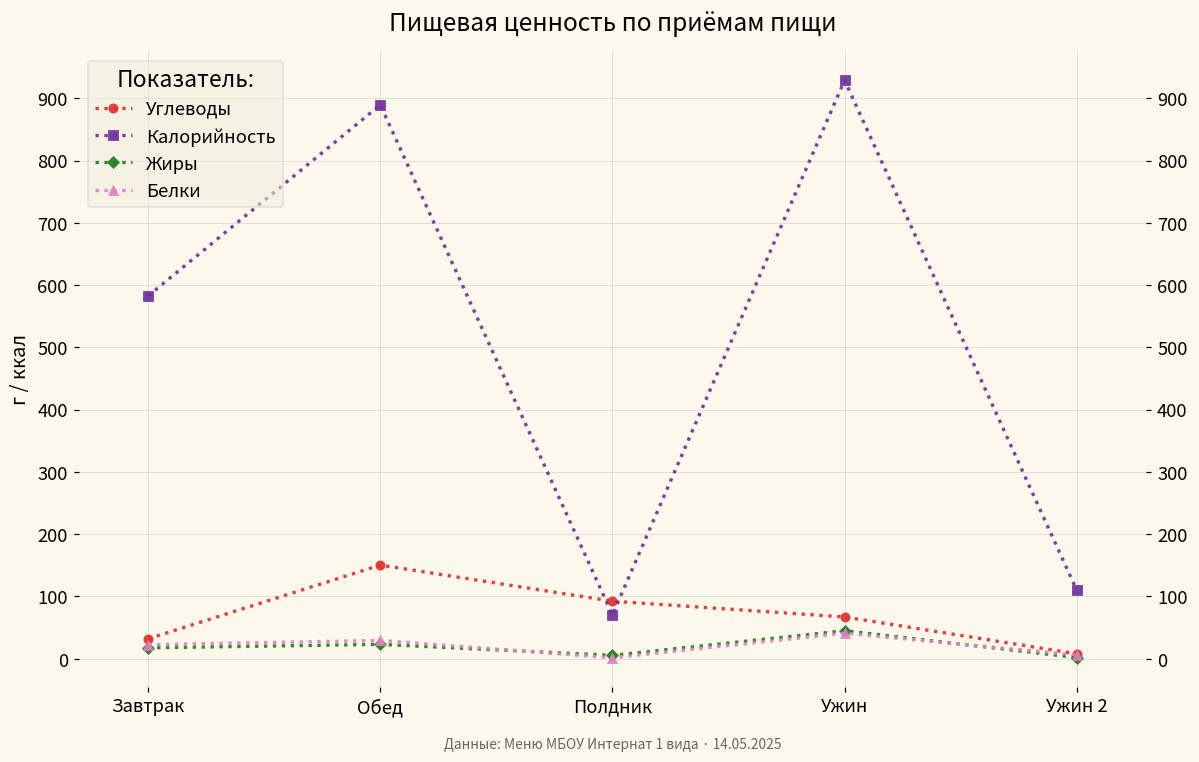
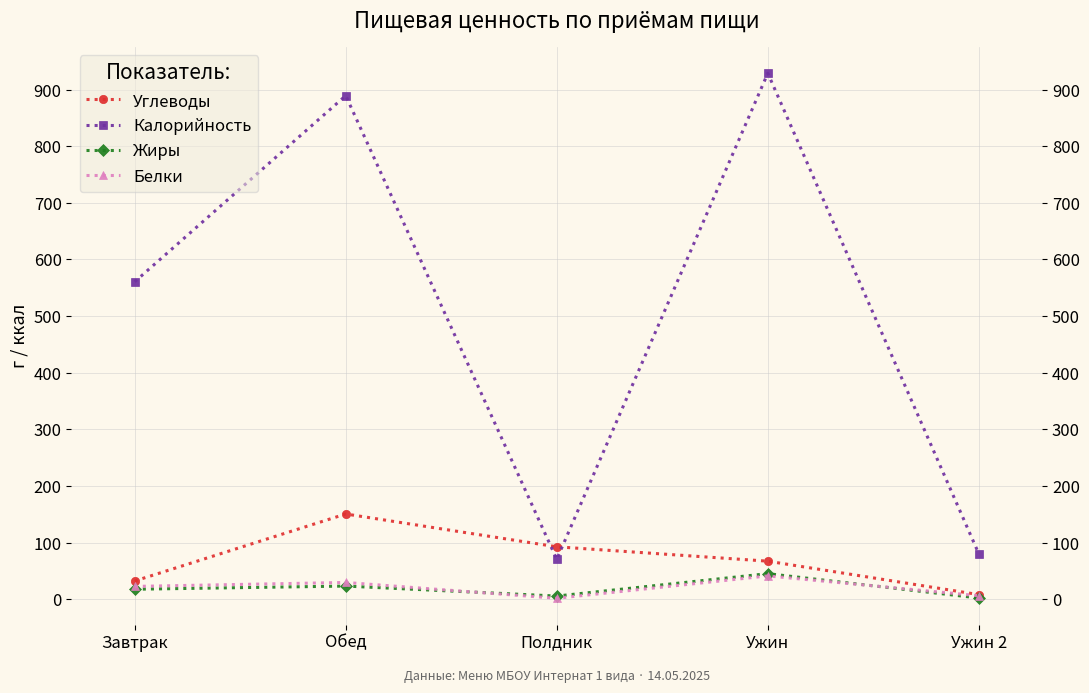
Калорийность, Завтрак: 580 -> 560
Калорийность, Ужин 2: 110 -> 80
